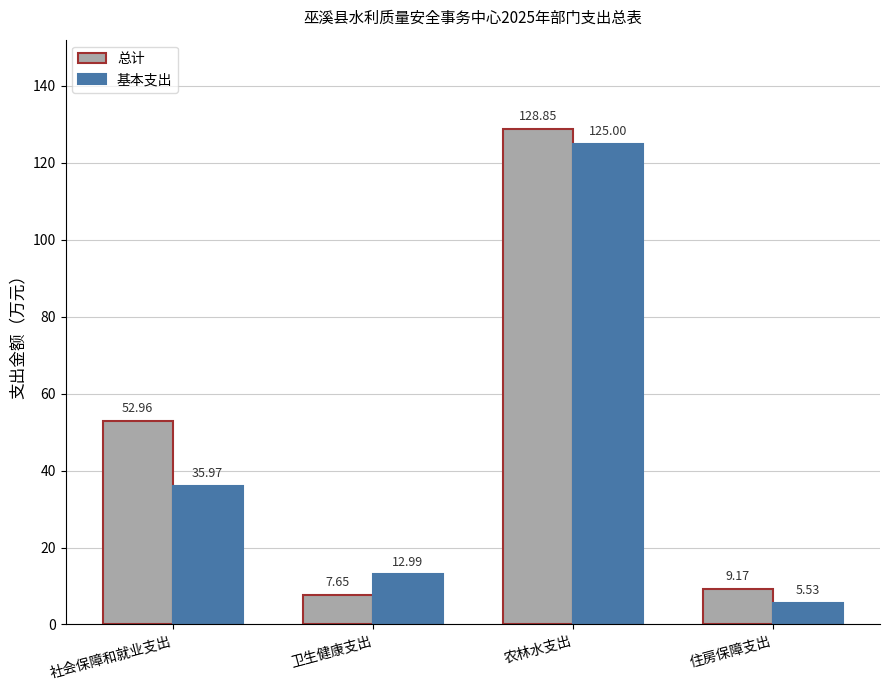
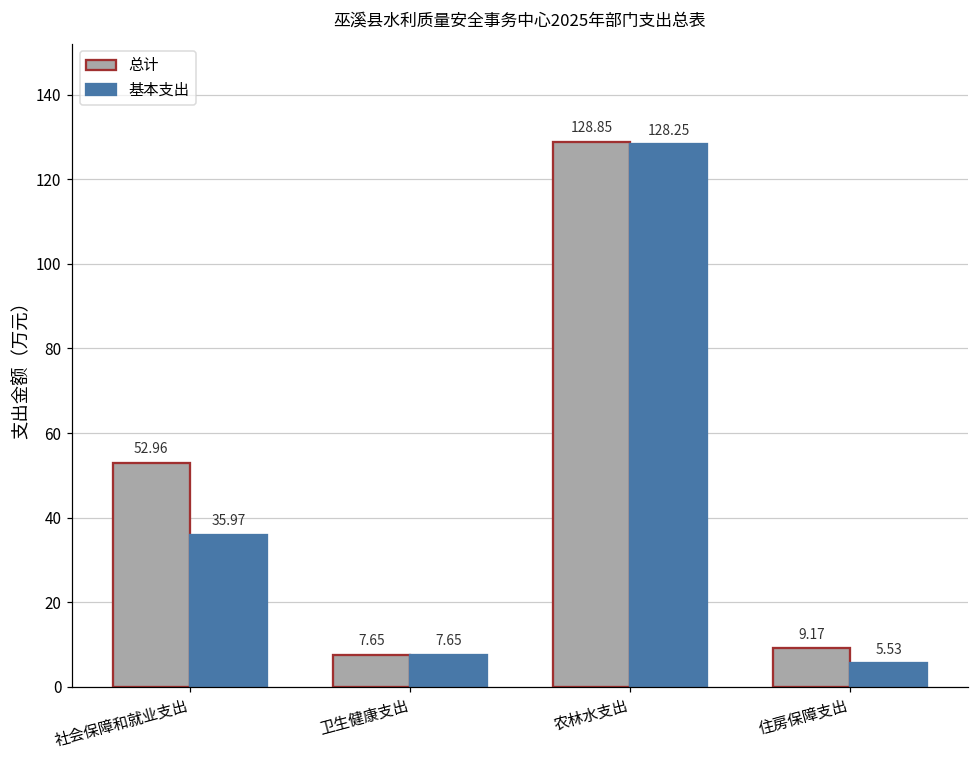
基本支出, 卫生健康支出: 12.99 -> 7.65
基本支出, 农林水支出: 125.00 -> 128.25
